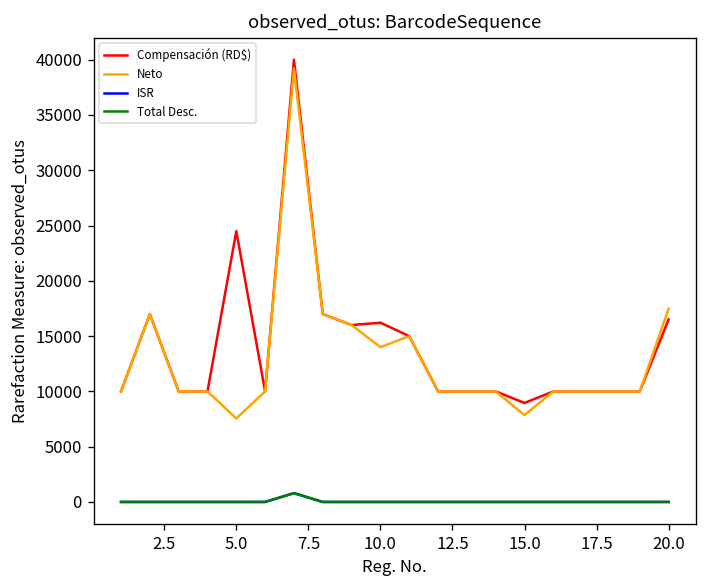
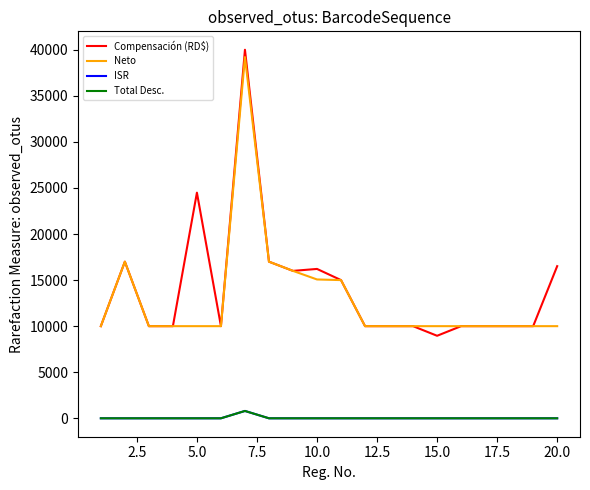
Neto, 5.0: 8000 -> 10000
Neto, 10.0: 14000 -> 15000
Neto, 15.0: 8000 -> 10000
Neto, 20.0: 17000 -> 10000
